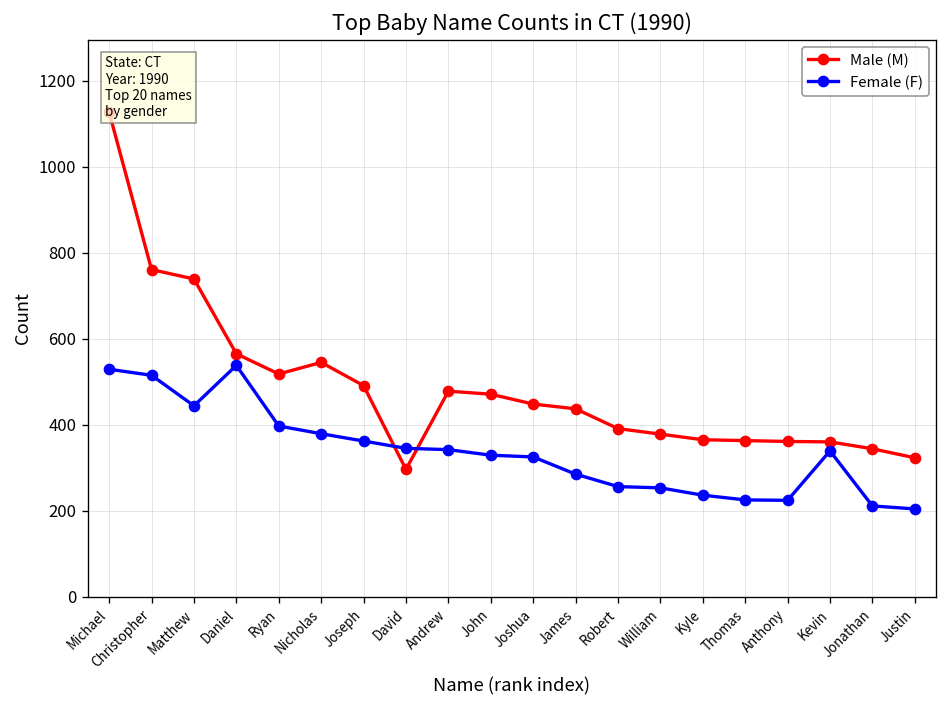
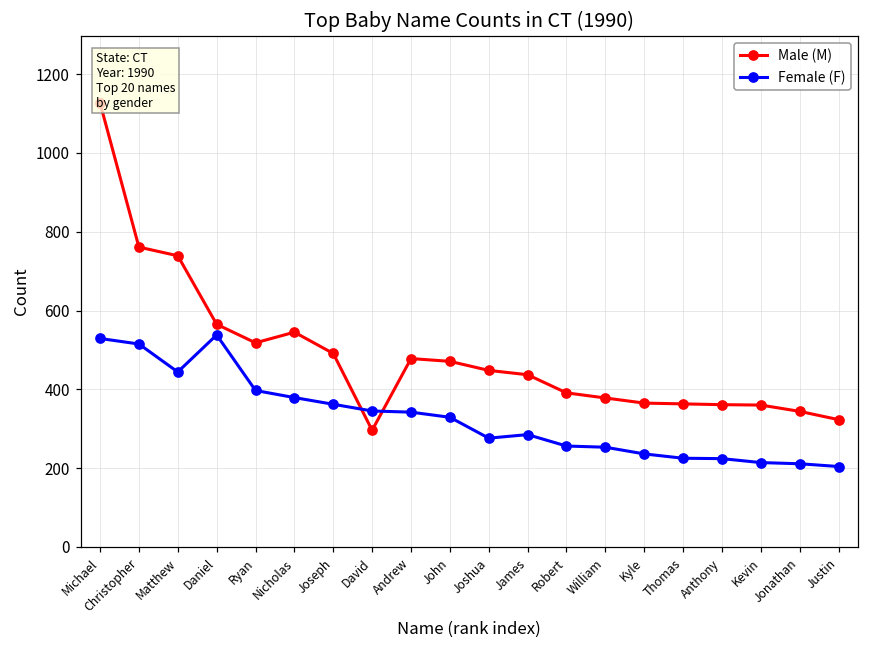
Female (F), Joshua: 330 -> 280
Female (F), Kevin: 340 -> 210
